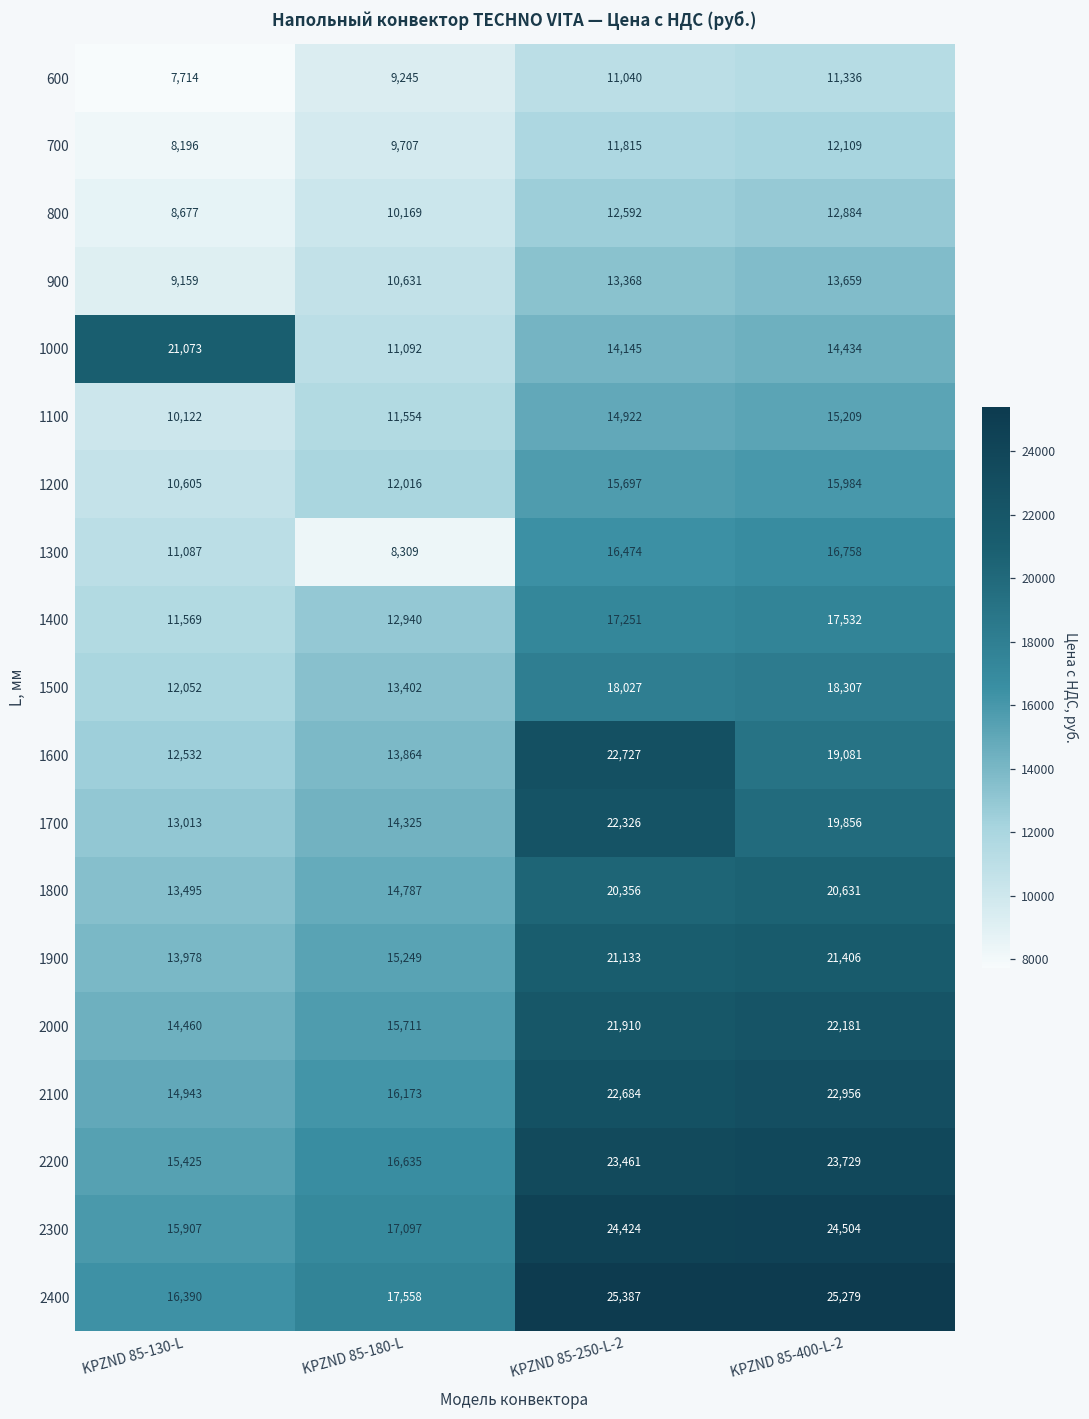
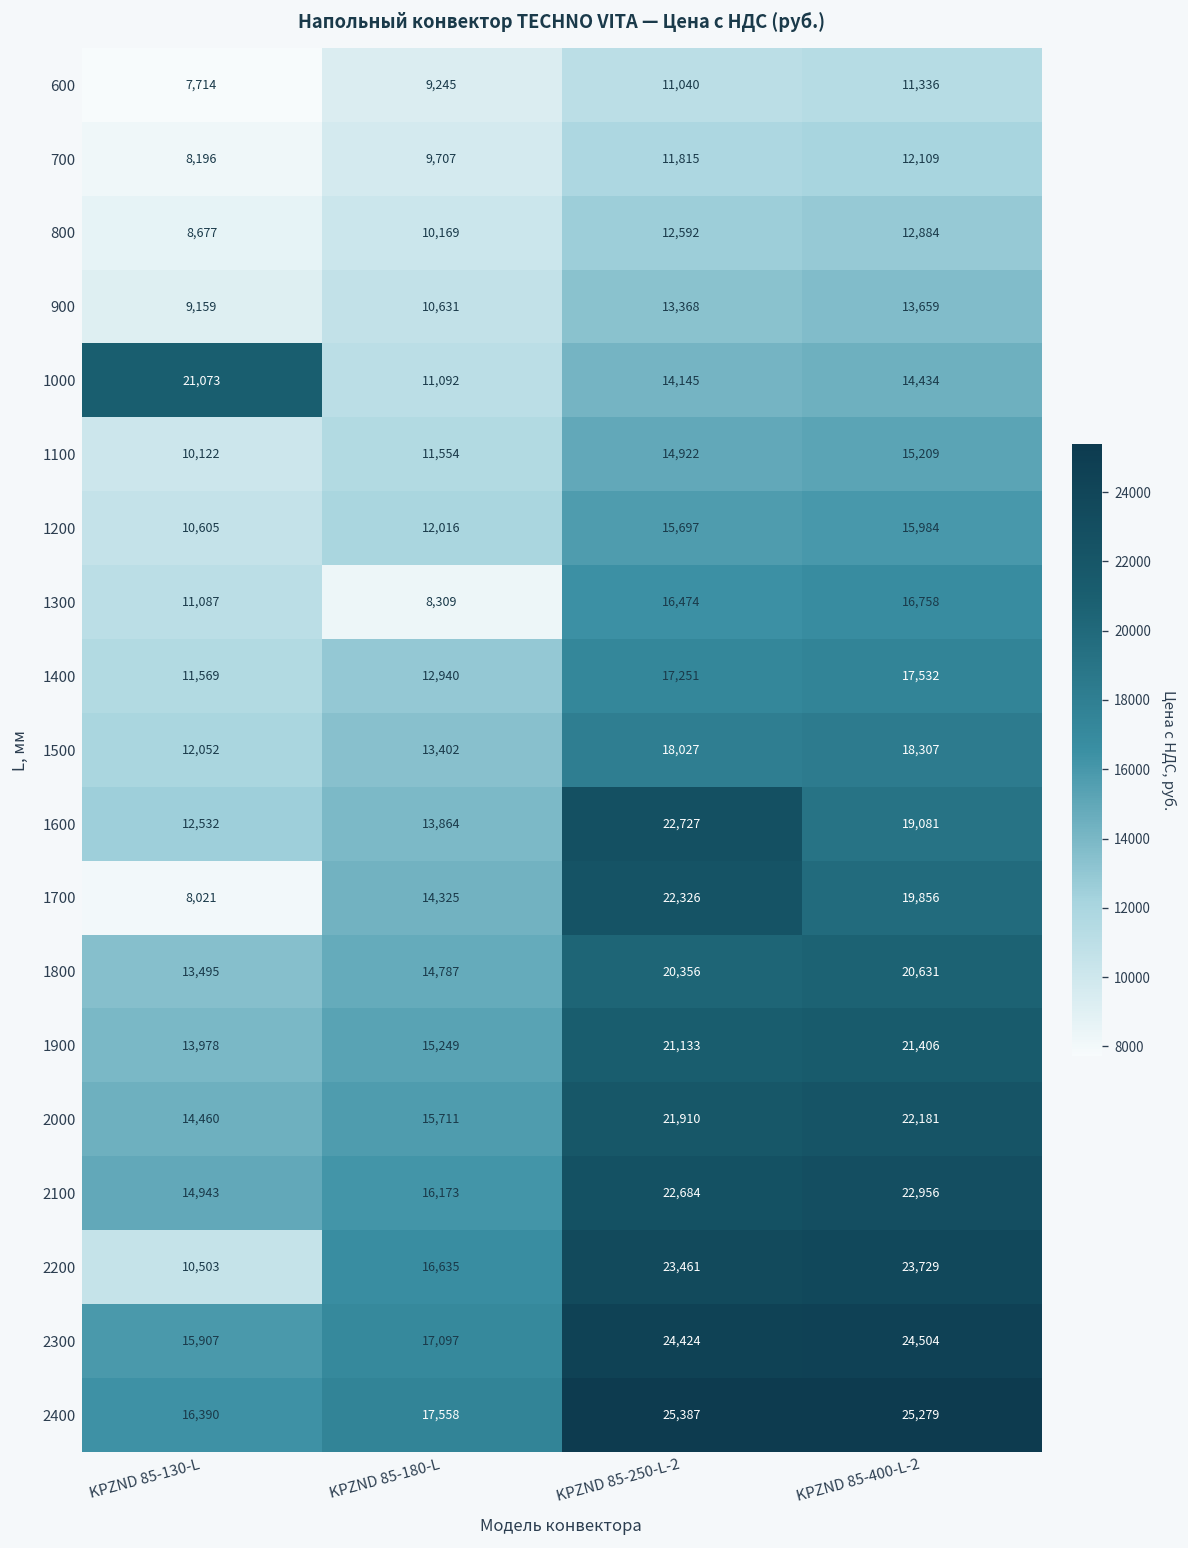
1700, KPZND 85-130-L: 13,013 -> 8,021
2200, KPZND 85-130-L: 15,425 -> 10,503
